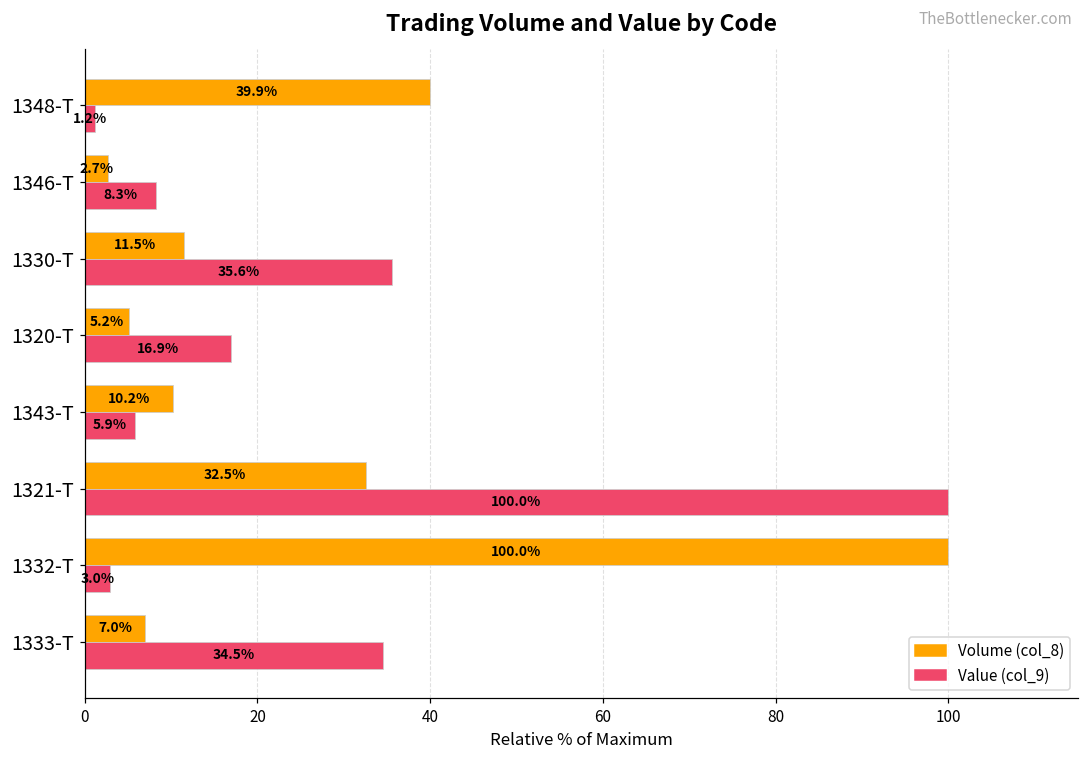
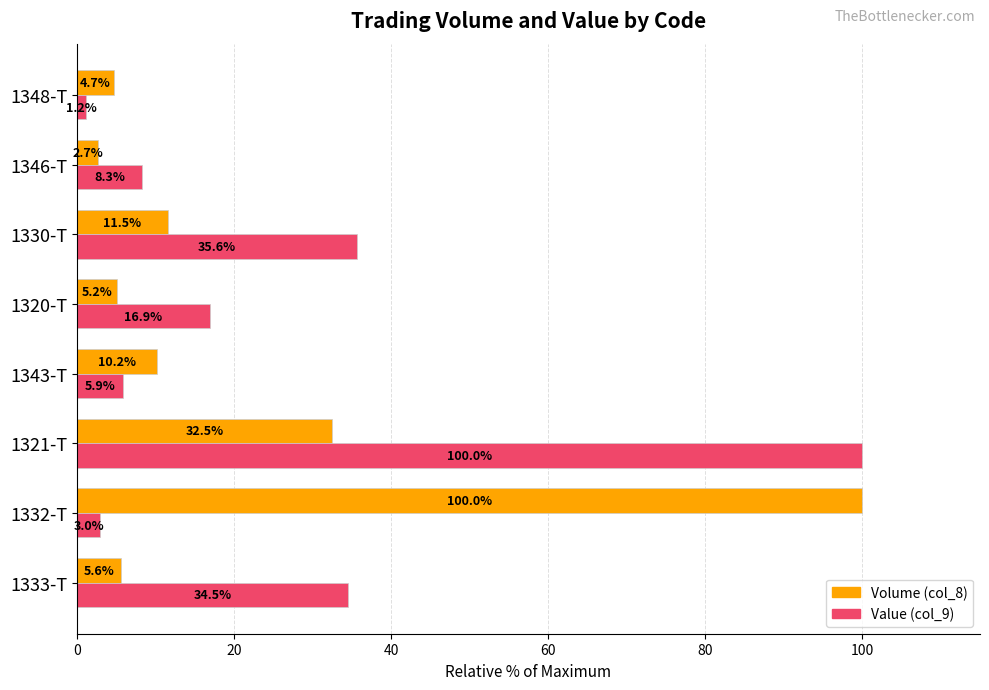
Volume (col_8), 1348-T: 39.9% -> 4.7%
Volume (col_8), 1333-T: 7.0% -> 5.6%
